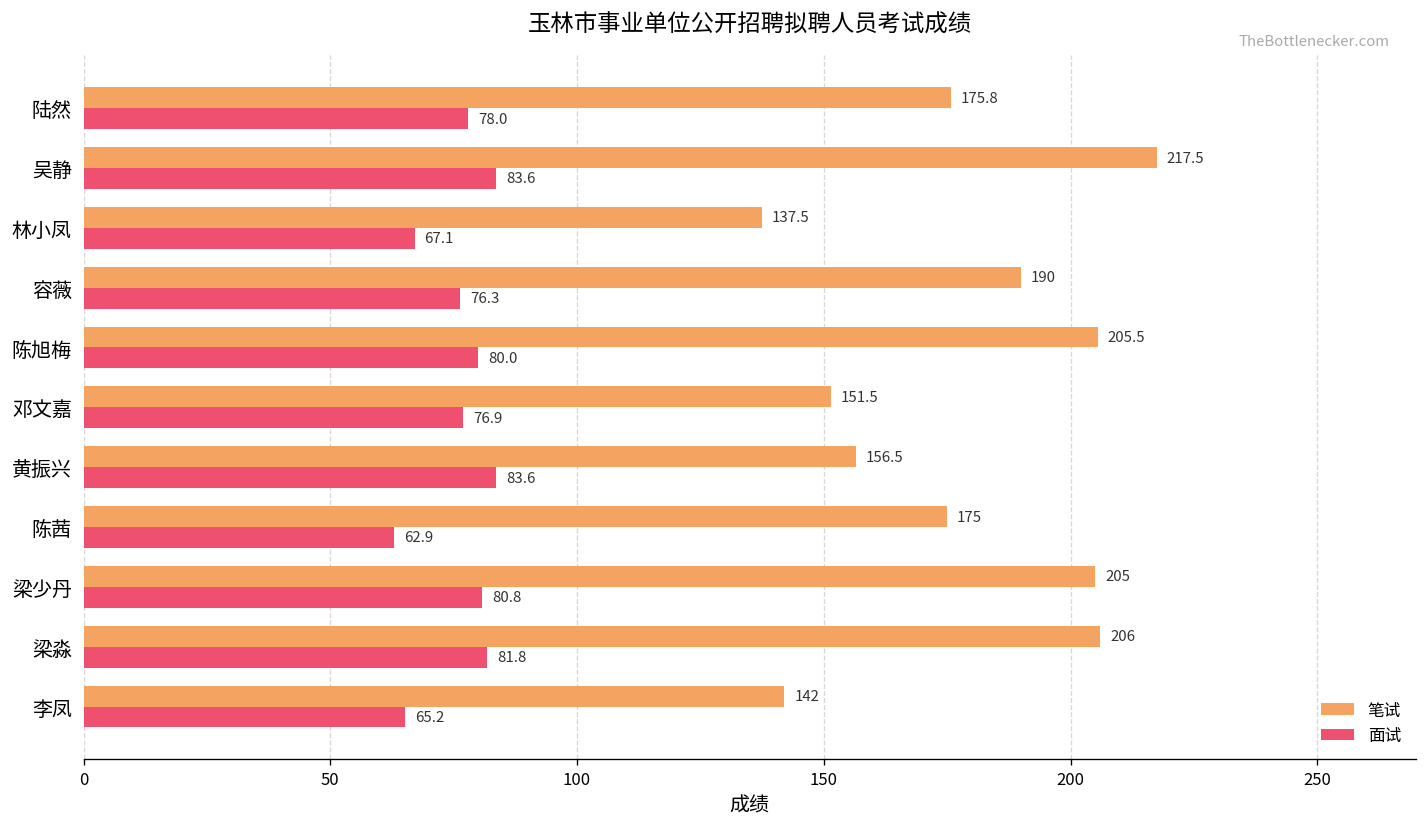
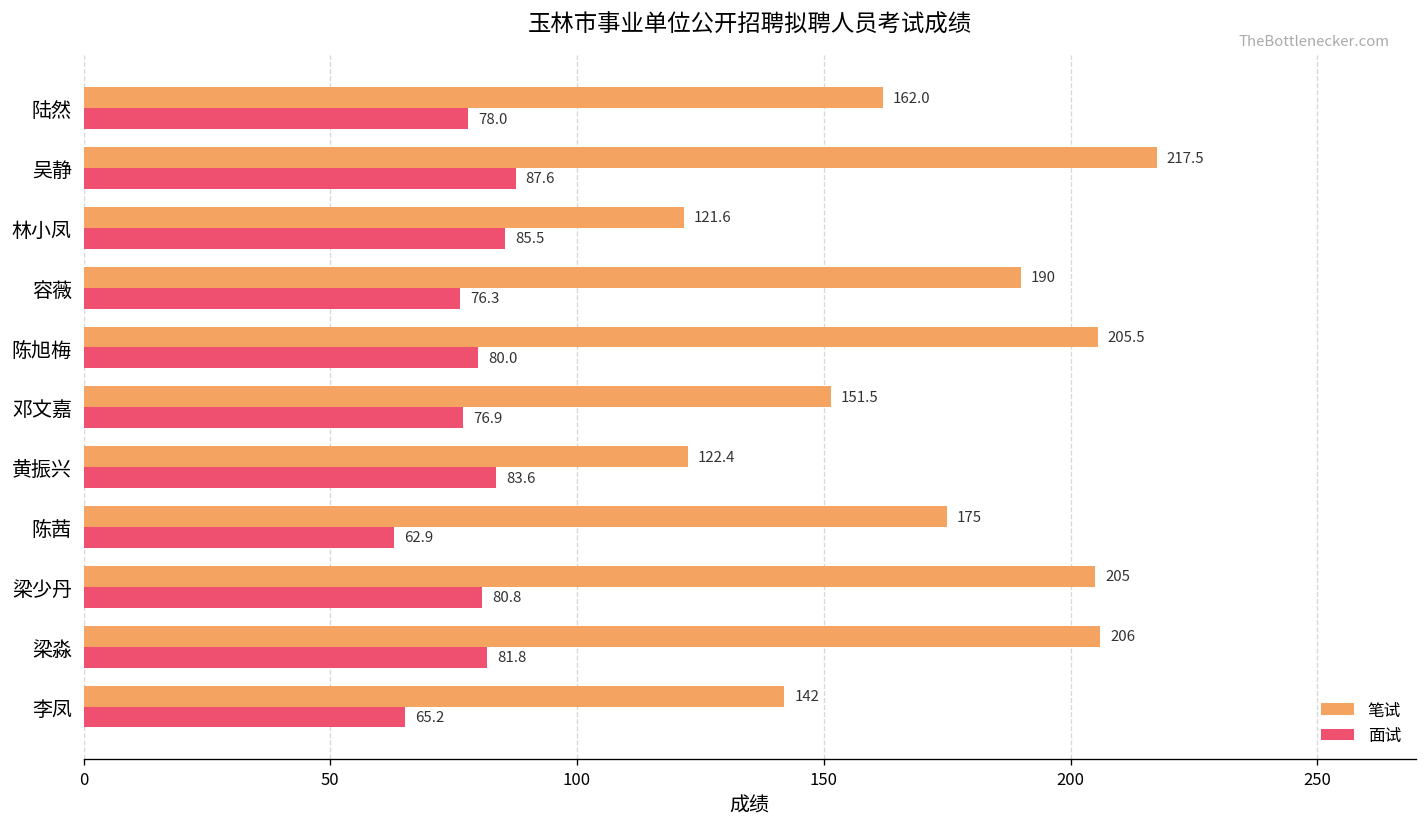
笔试, 陆然: 175.8 -> 162.0
面试, 吴静: 83.6 -> 87.6
笔试, 林小凤: 137.5 -> 121.6
面试, 林小凤: 67.1 -> 85.5
笔试, 黄振兴: 156.5 -> 122.4
